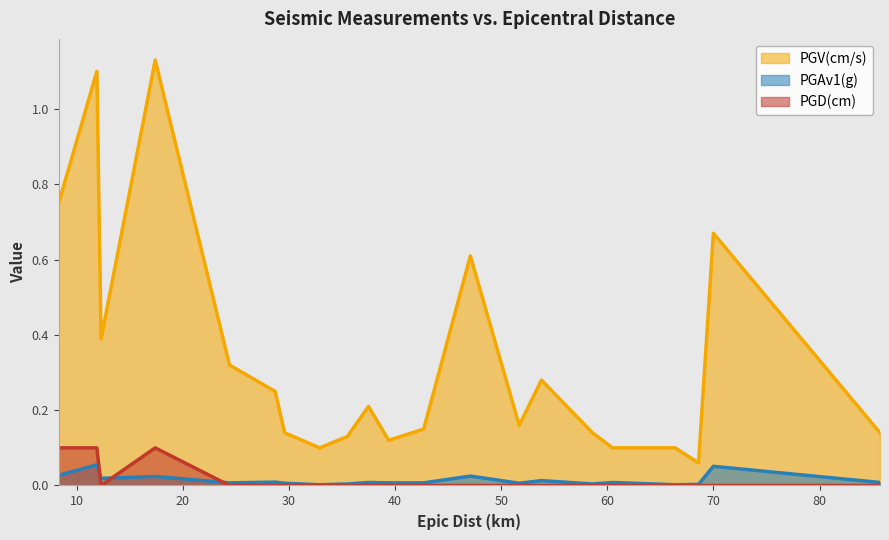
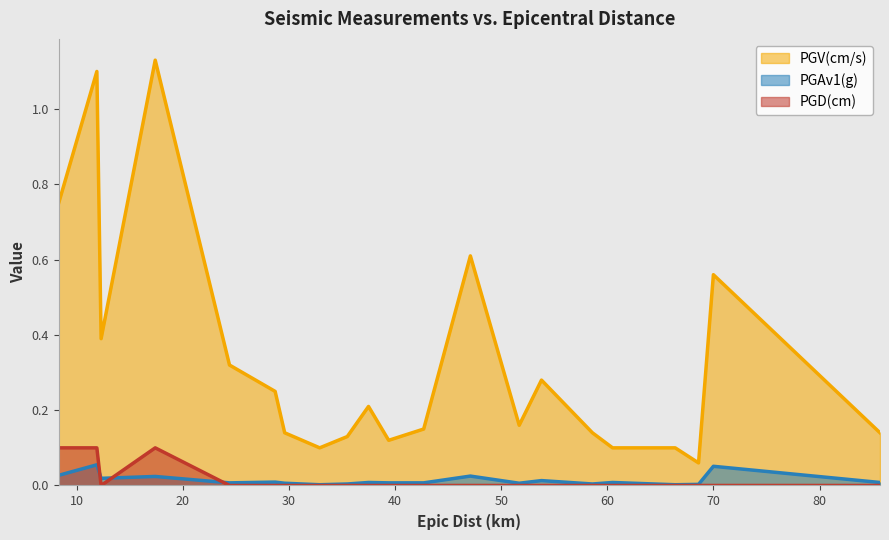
PGV(cm/s), 70: 0.67 -> 0.56
